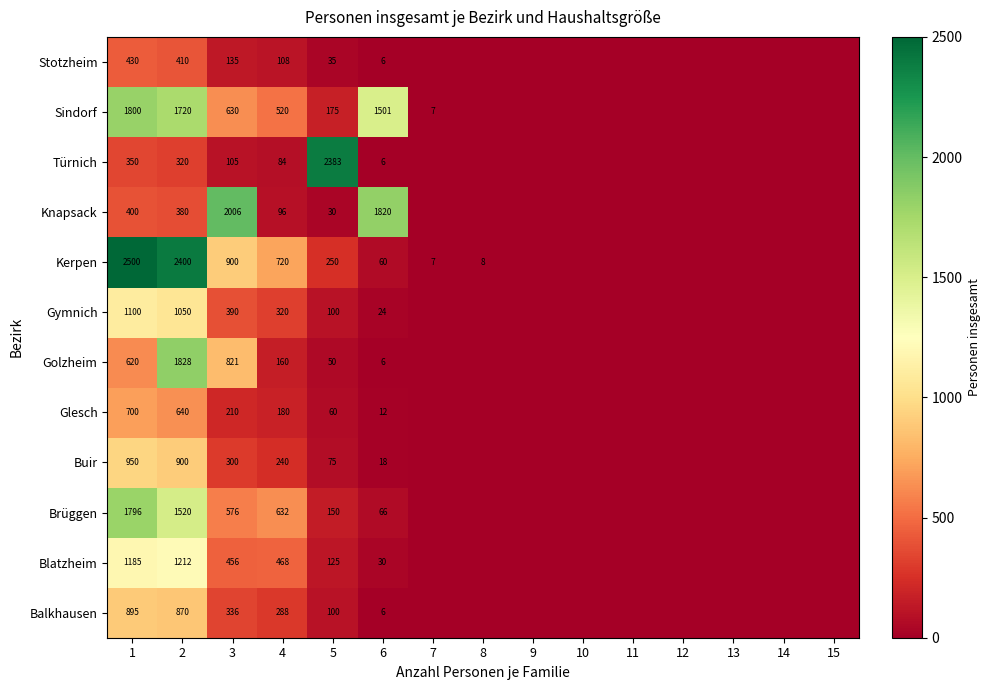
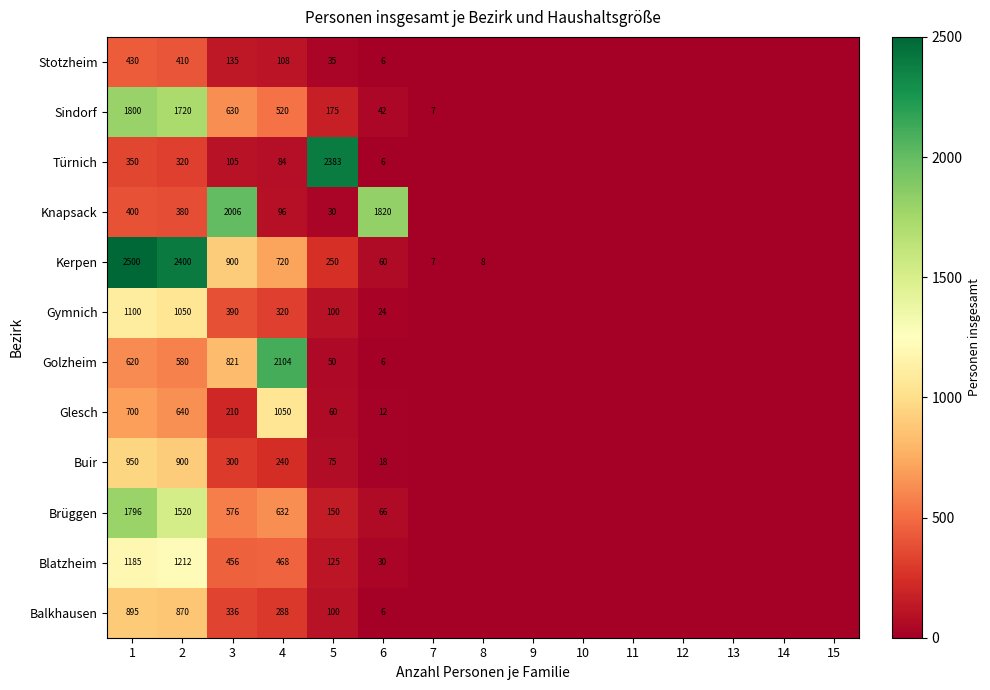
Sindorf, 6: 1501 -> 42
Golzheim, 2: 1828 -> 580
Golzheim, 4: 160 -> 2104
Glesch, 4: 180 -> 1050
